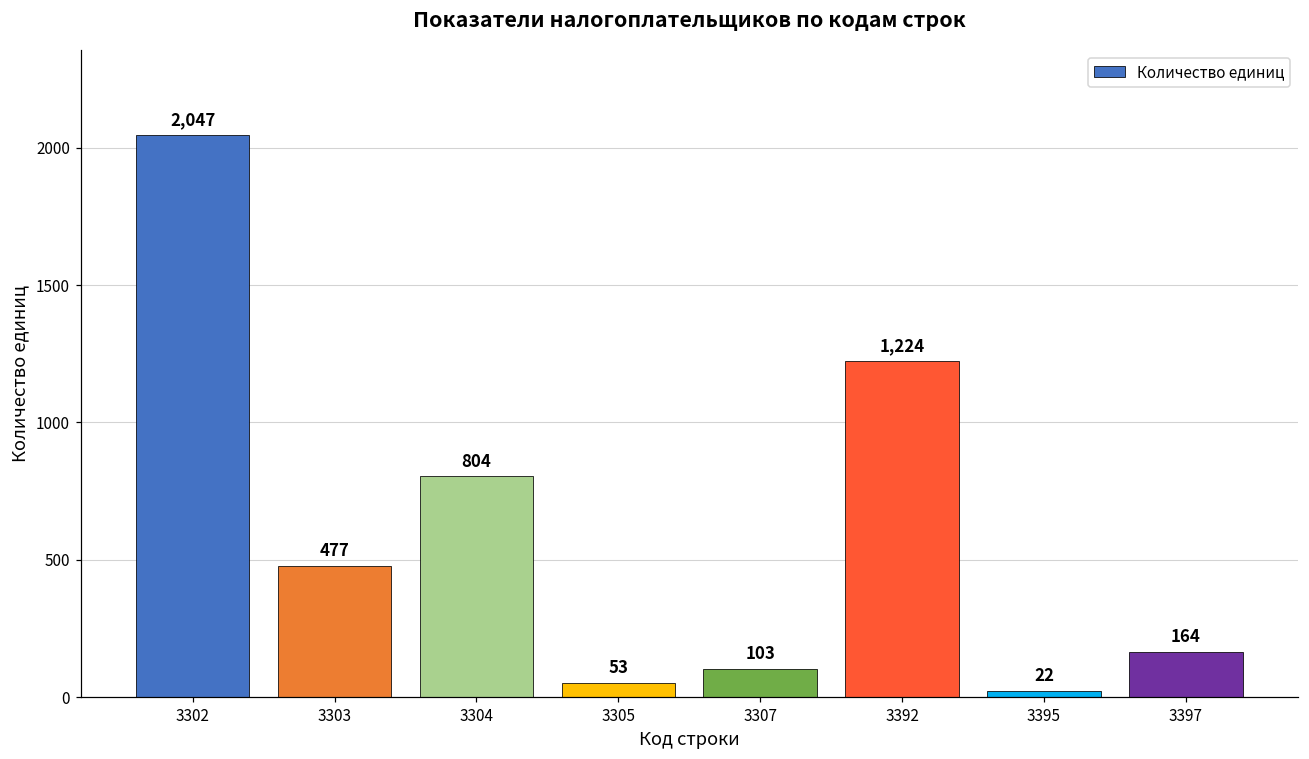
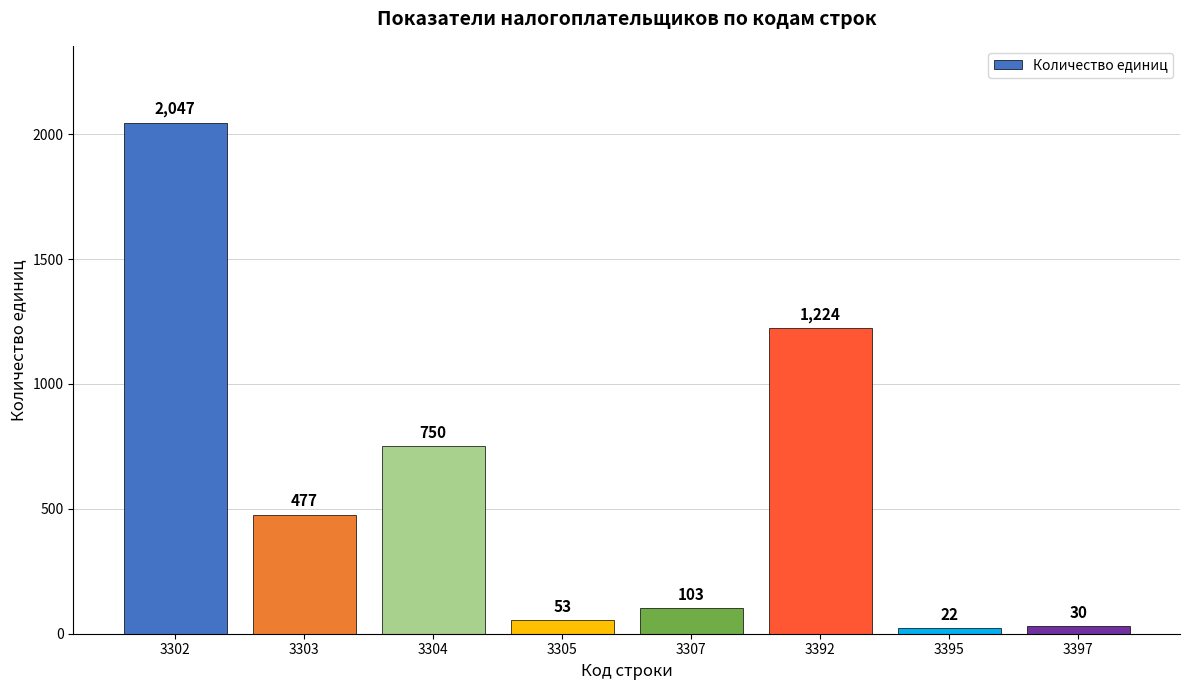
3304: 804 -> 750
3397: 164 -> 30
